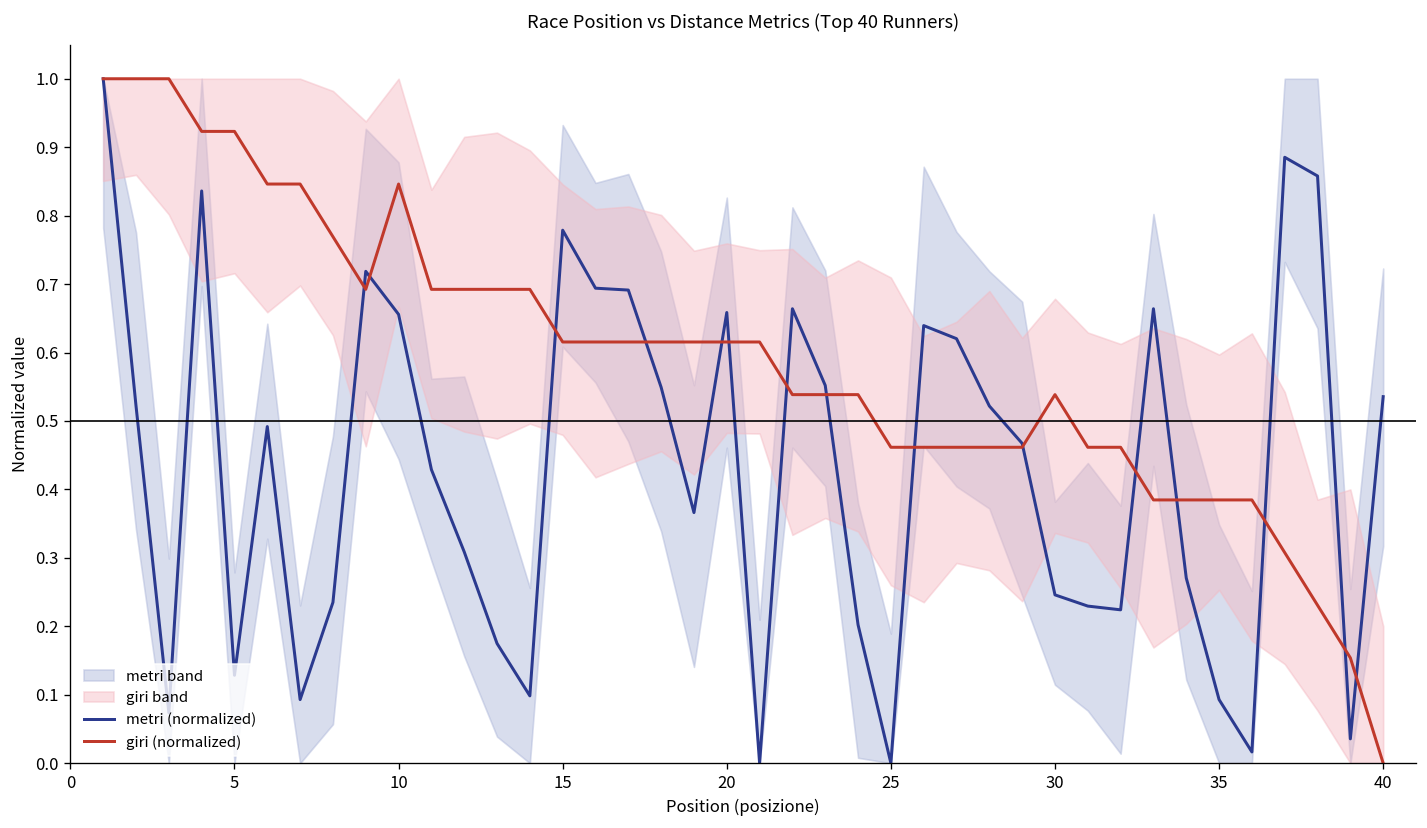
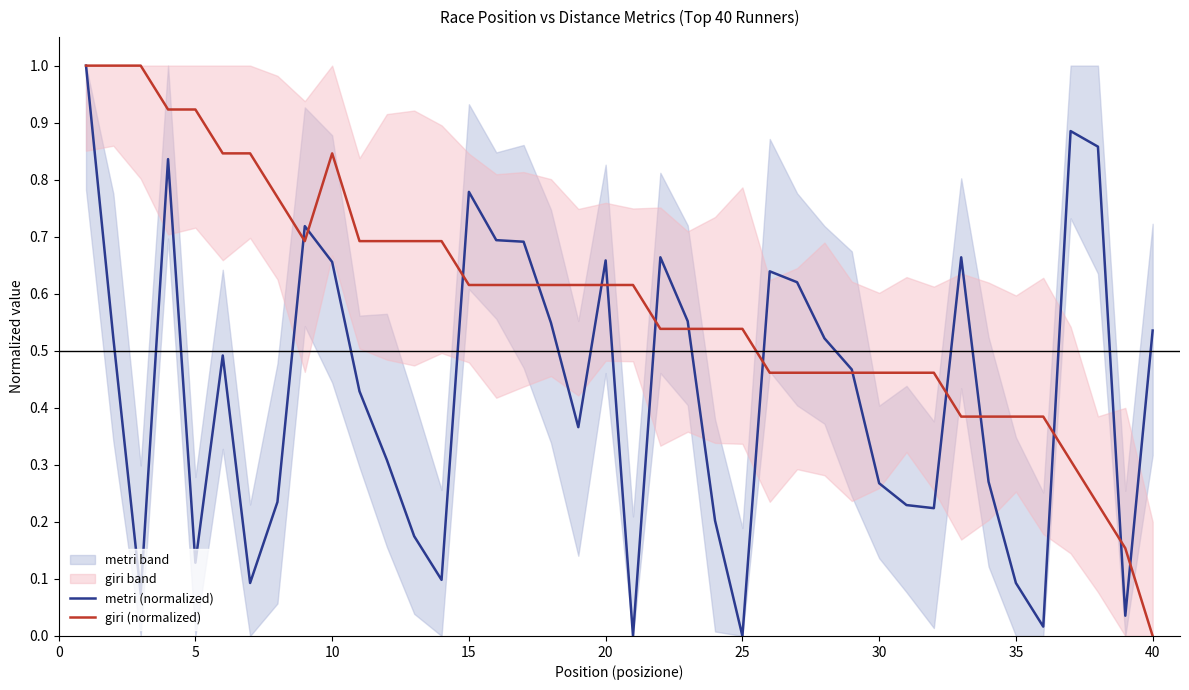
giri (normalized), 25: 0.46 -> 0.54
metri (normalized), 30: 0.25 -> 0.27
giri (normalized), 30: 0.54 -> 0.46
